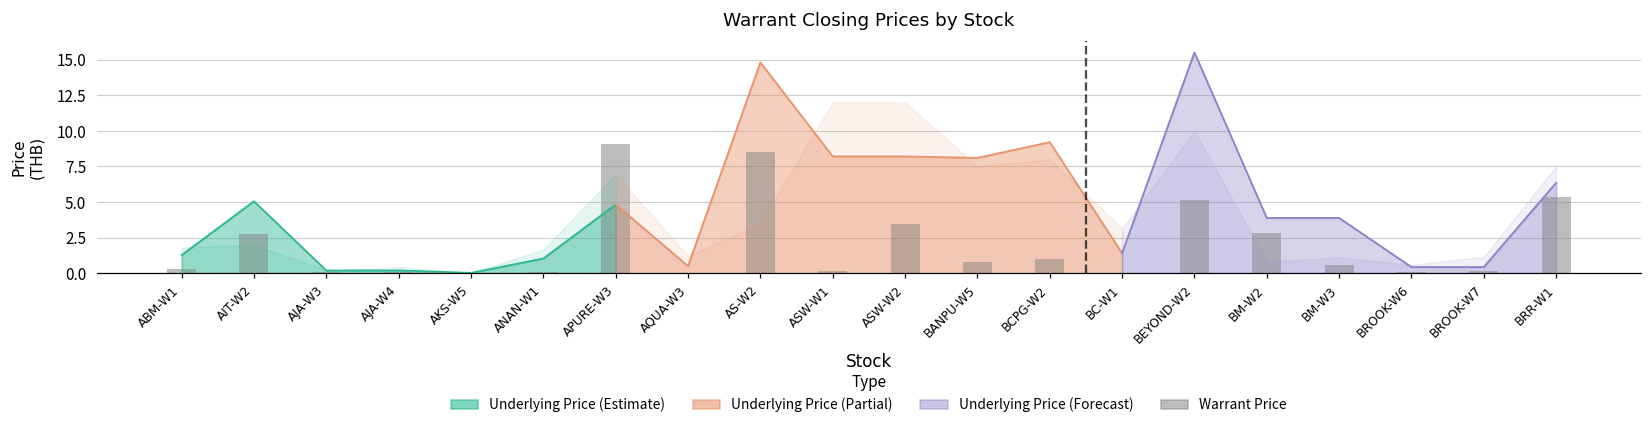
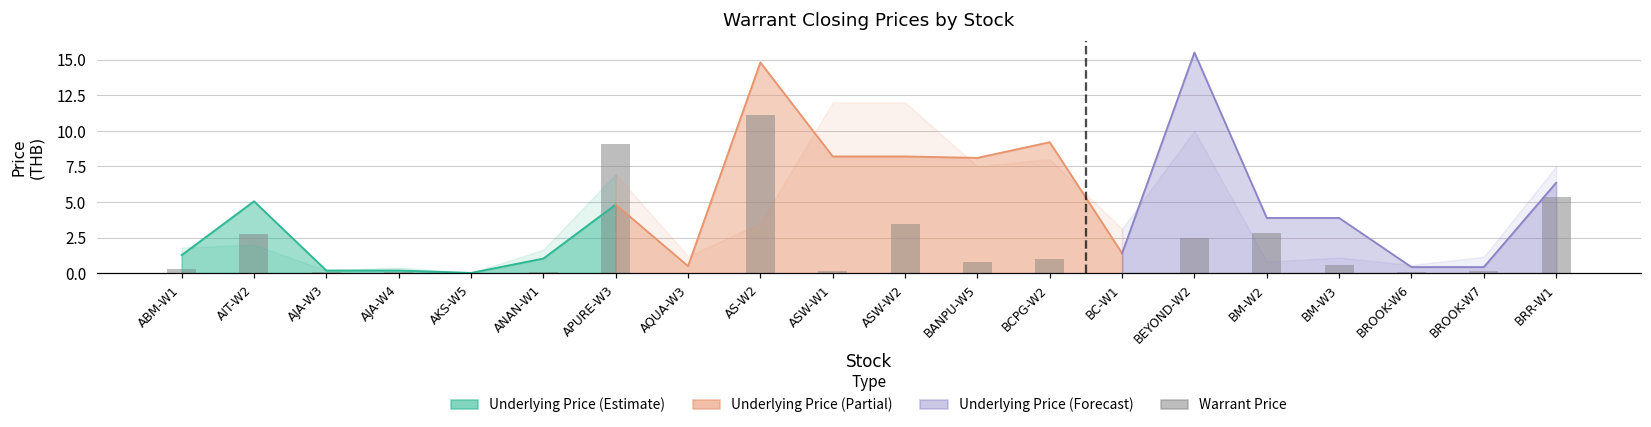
Warrant Price, AS-W2: 8.5 -> 11.1
Warrant Price, BEYOND-W2: 5.2 -> 2.5
